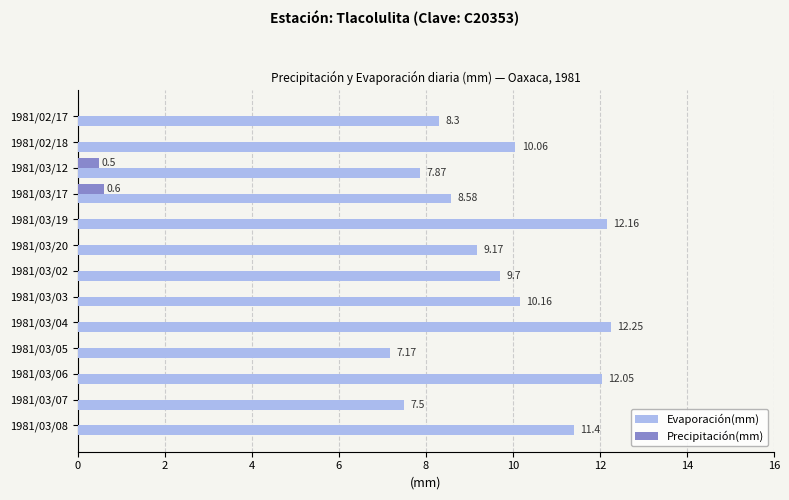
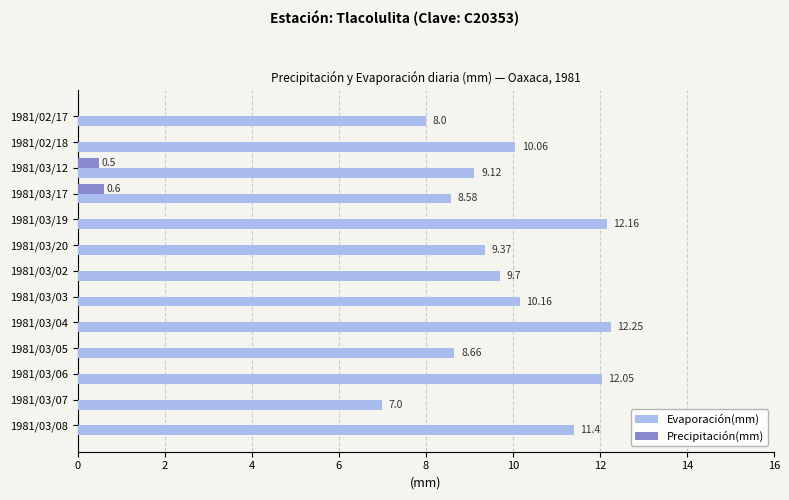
Evaporación(mm), 1981/02/17: 8.3 -> 8.0
Evaporación(mm), 1981/03/12: 7.87 -> 9.12
Evaporación(mm), 1981/03/20: 9.17 -> 9.37
Evaporación(mm), 1981/03/05: 7.17 -> 8.66
Evaporación(mm), 1981/03/07: 7.5 -> 7.0
